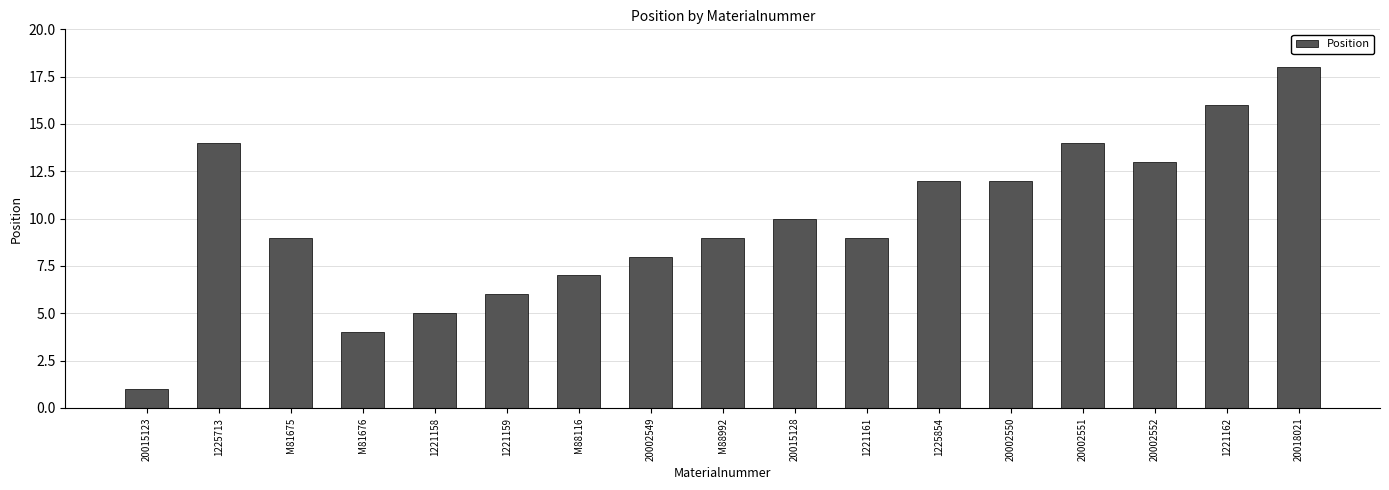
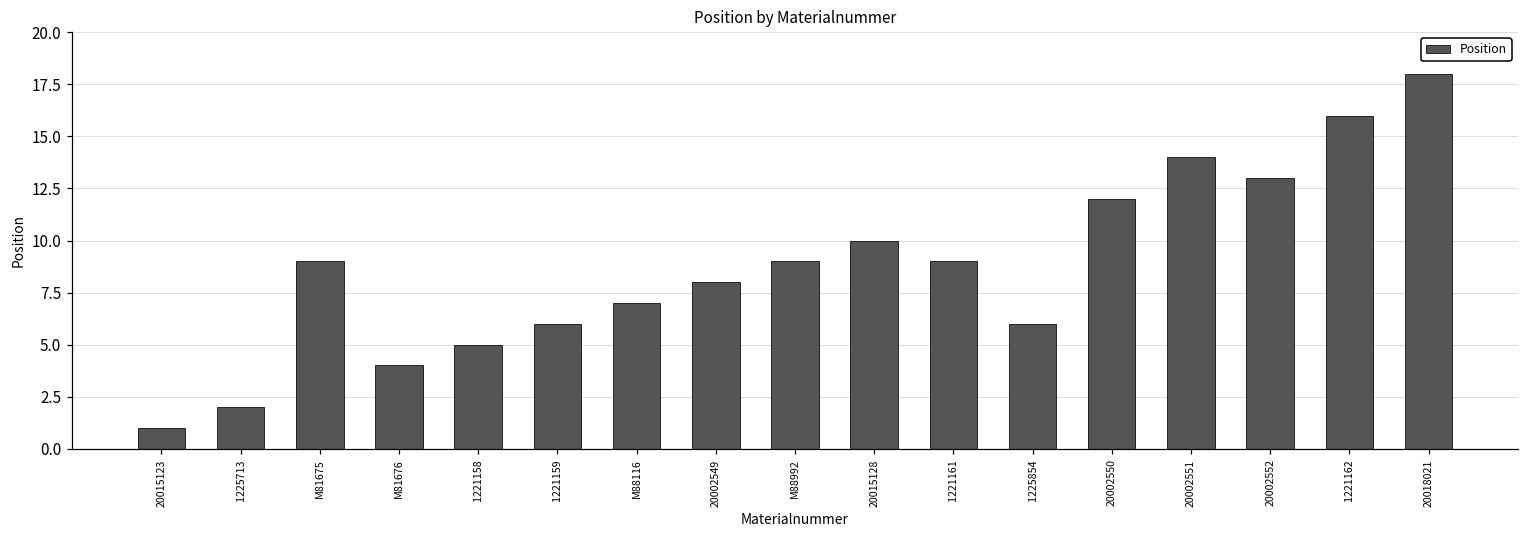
1225713: 14 -> 2
1225854: 12 -> 6
